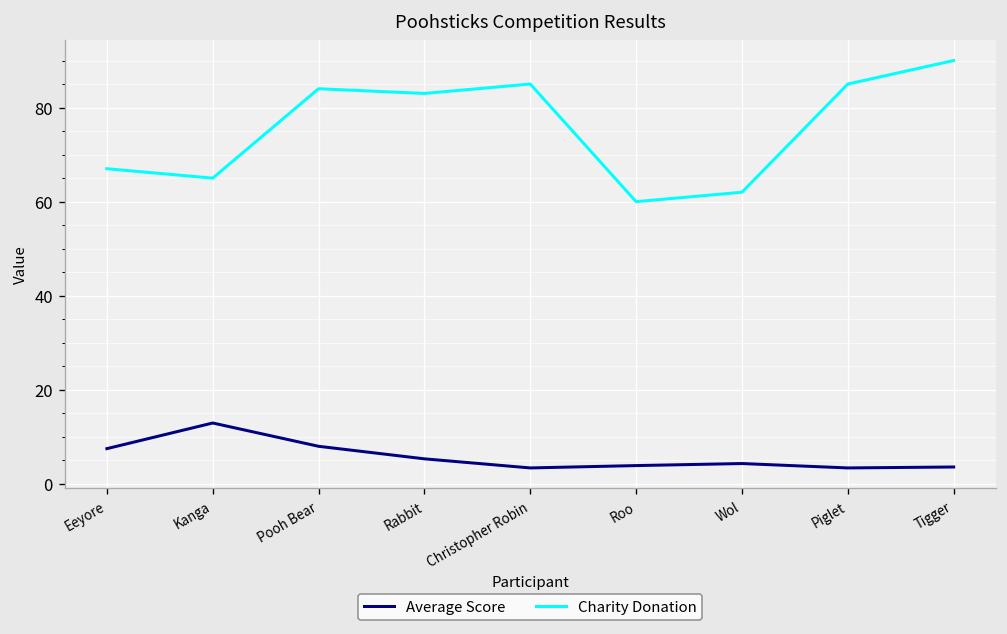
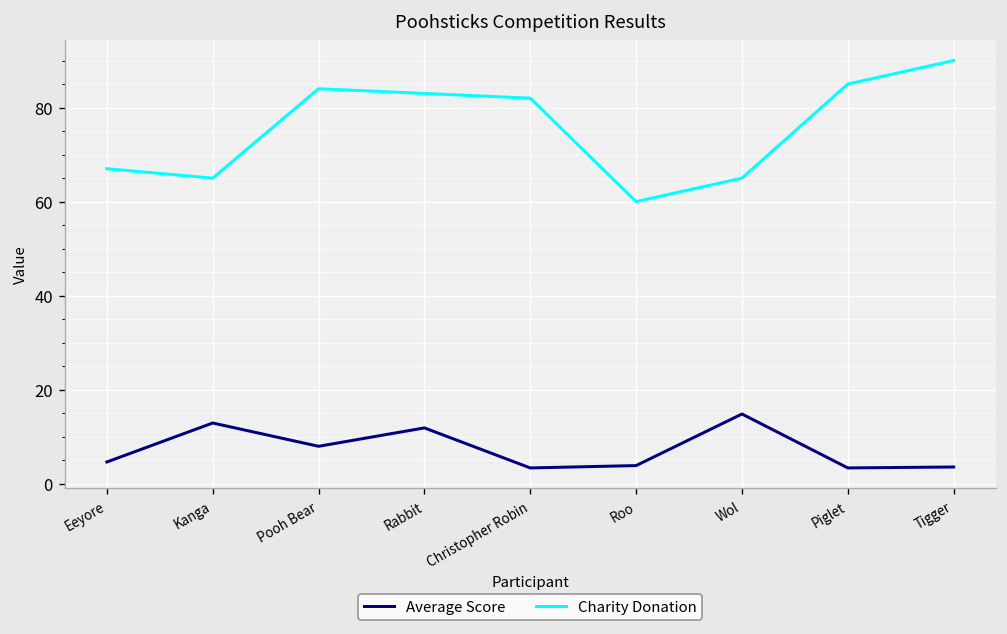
Average Score, Eeyore: 7 -> 5
Average Score, Rabbit: 5 -> 12
Charity Donation, Christopher Robin: 85 -> 82
Average Score, Wol: 4 -> 15
Charity Donation, Wol: 62 -> 65
